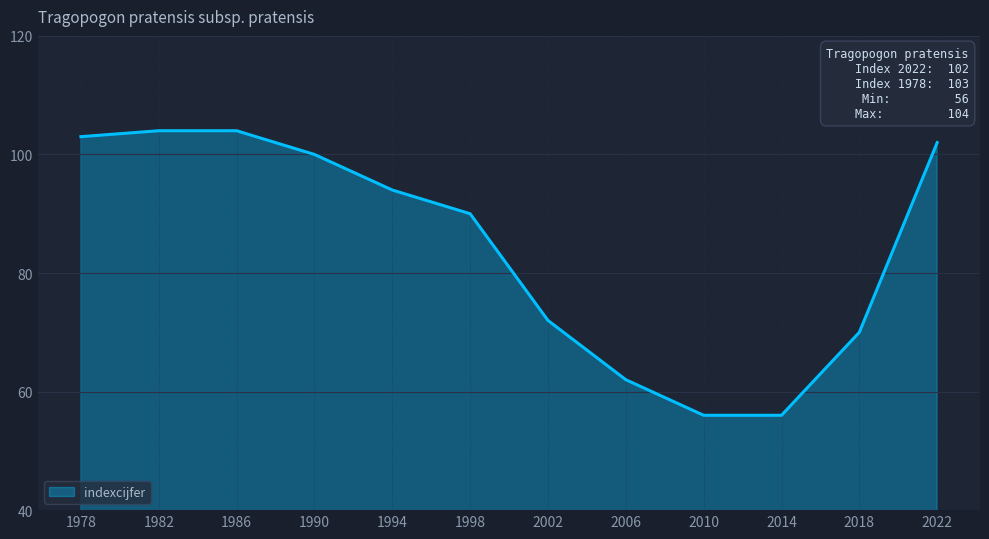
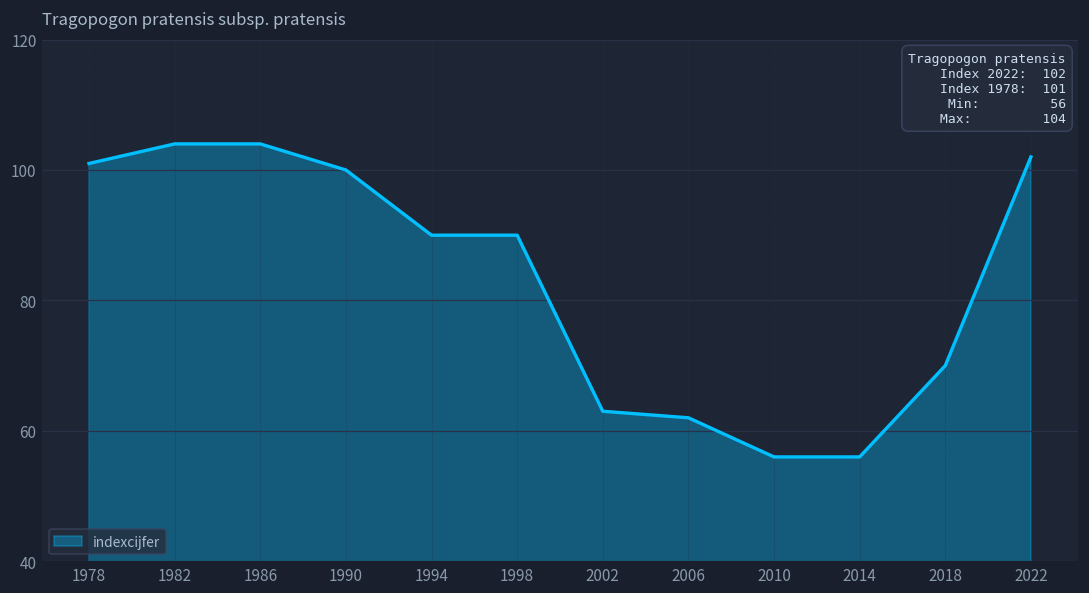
1978: 103 -> 101
1994: 94 -> 90
2002: 72 -> 63
